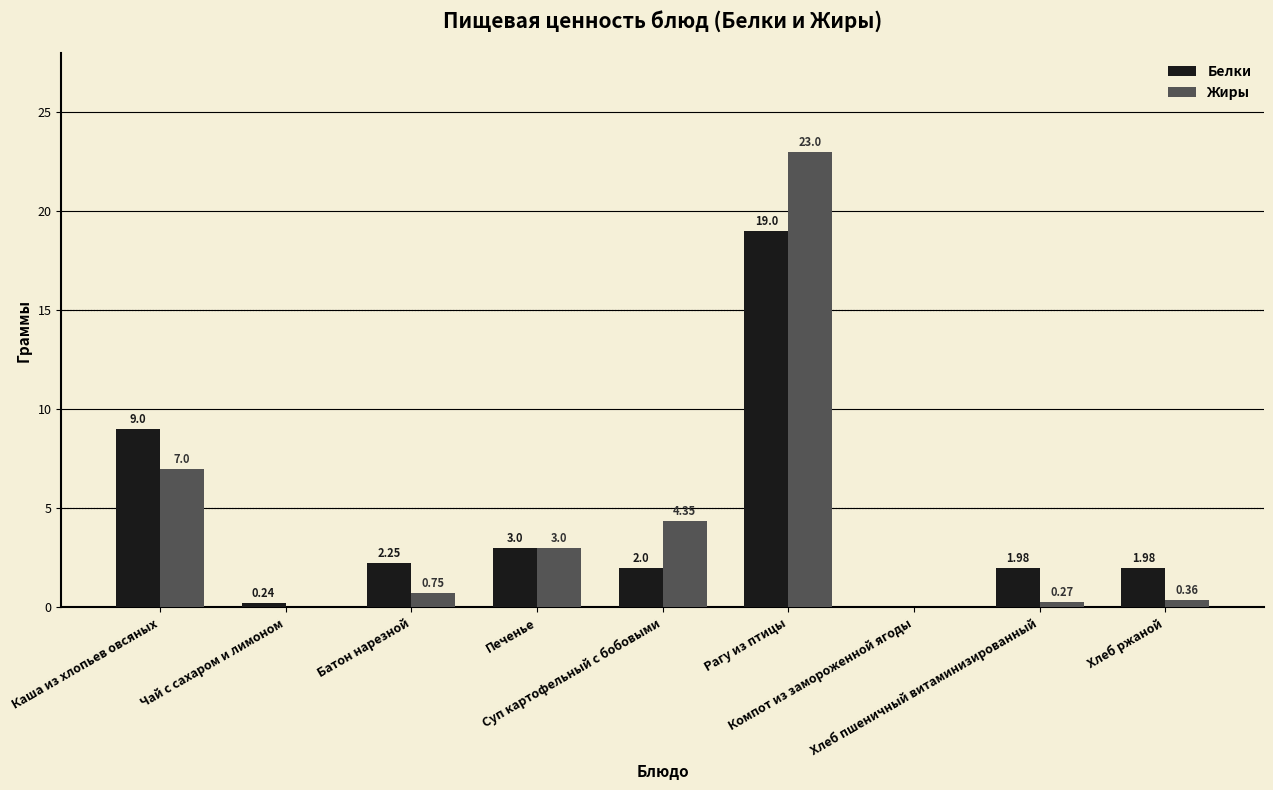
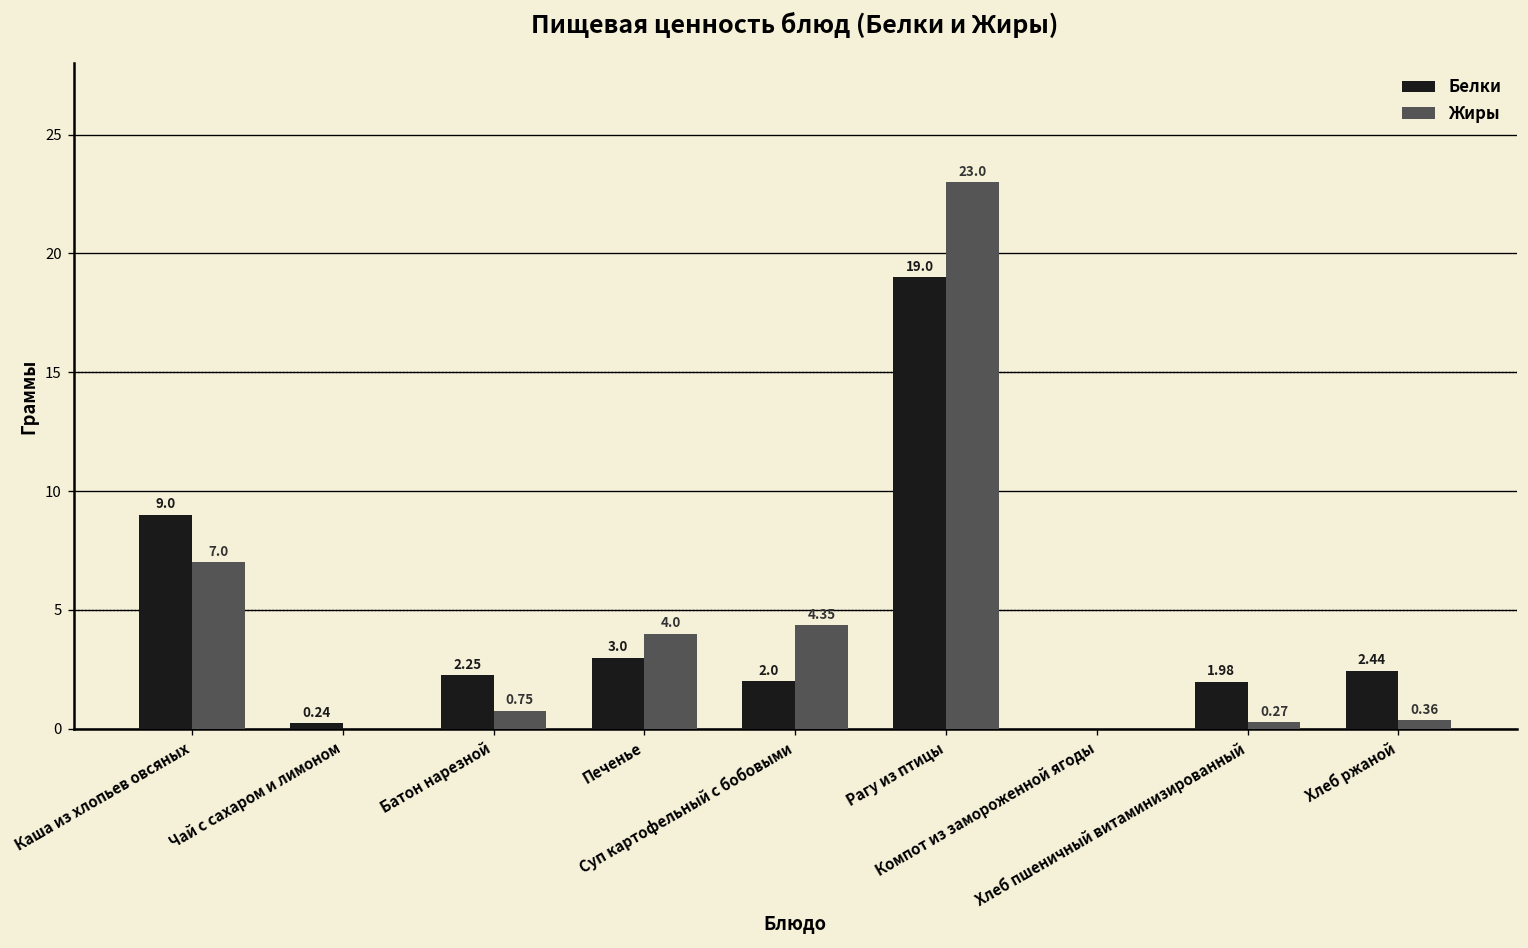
Жиры, Печенье: 3.0 -> 4.0
Белки, Хлеб ржаной: 1.98 -> 2.44
